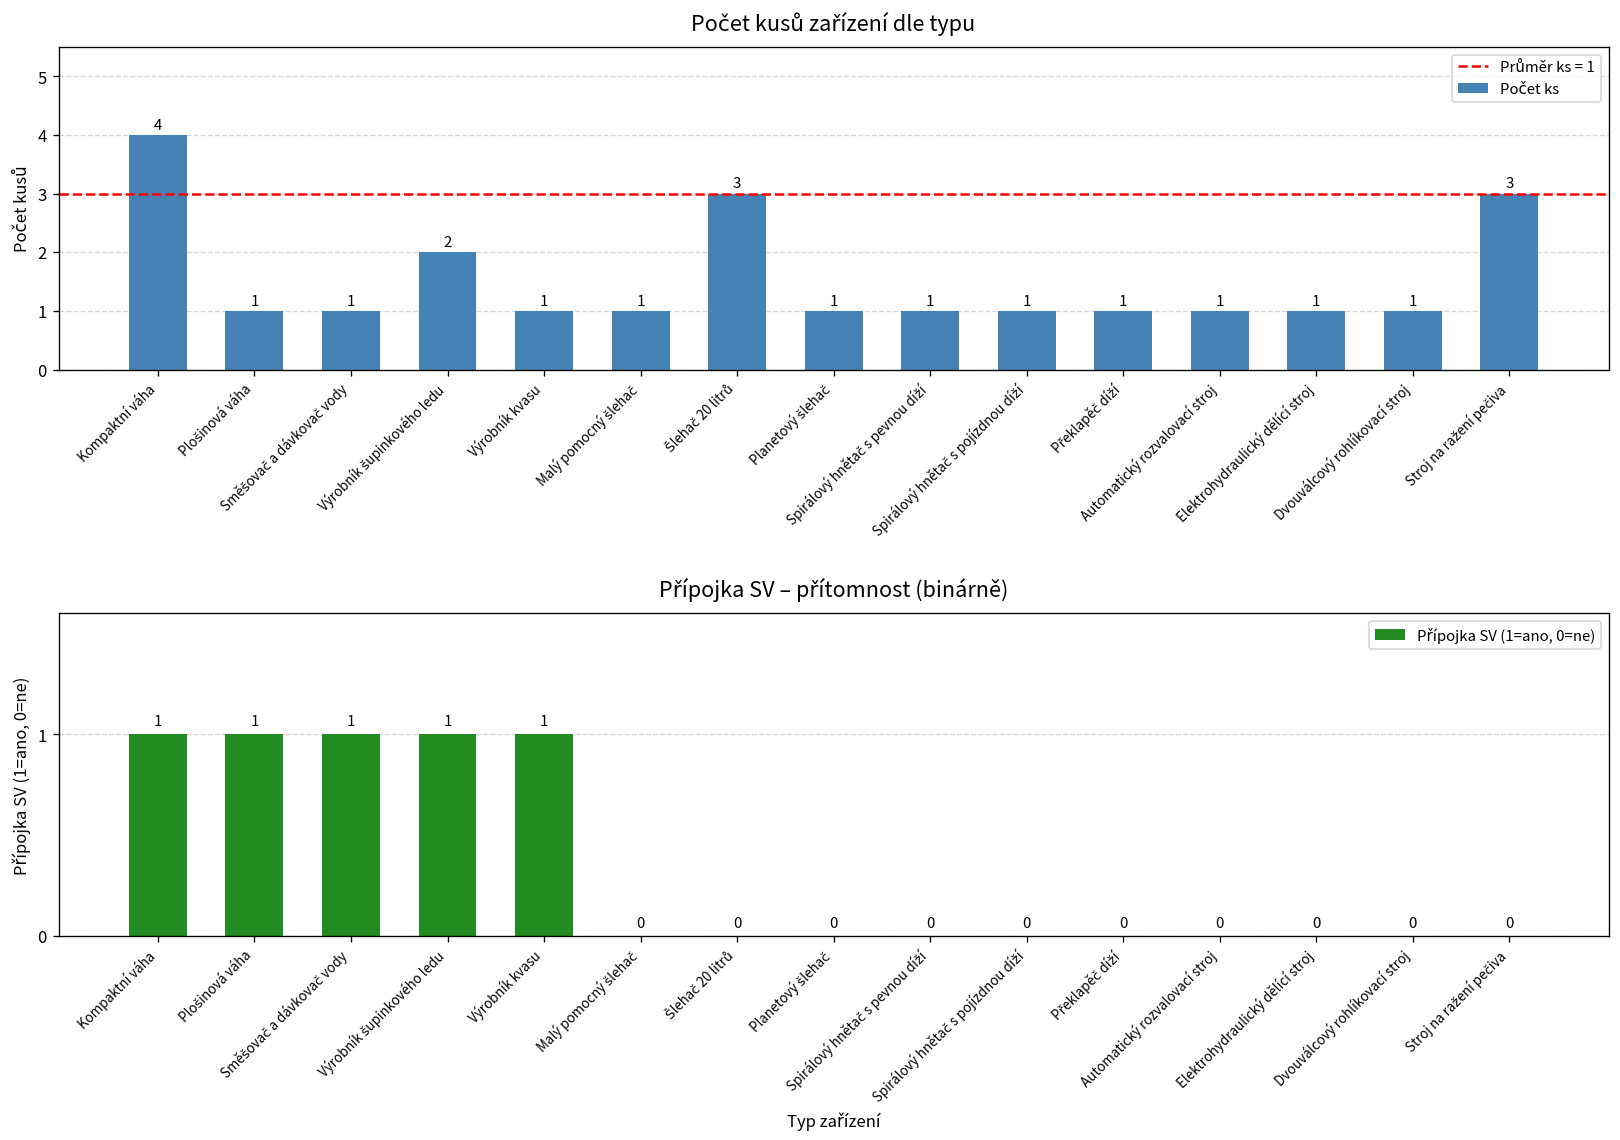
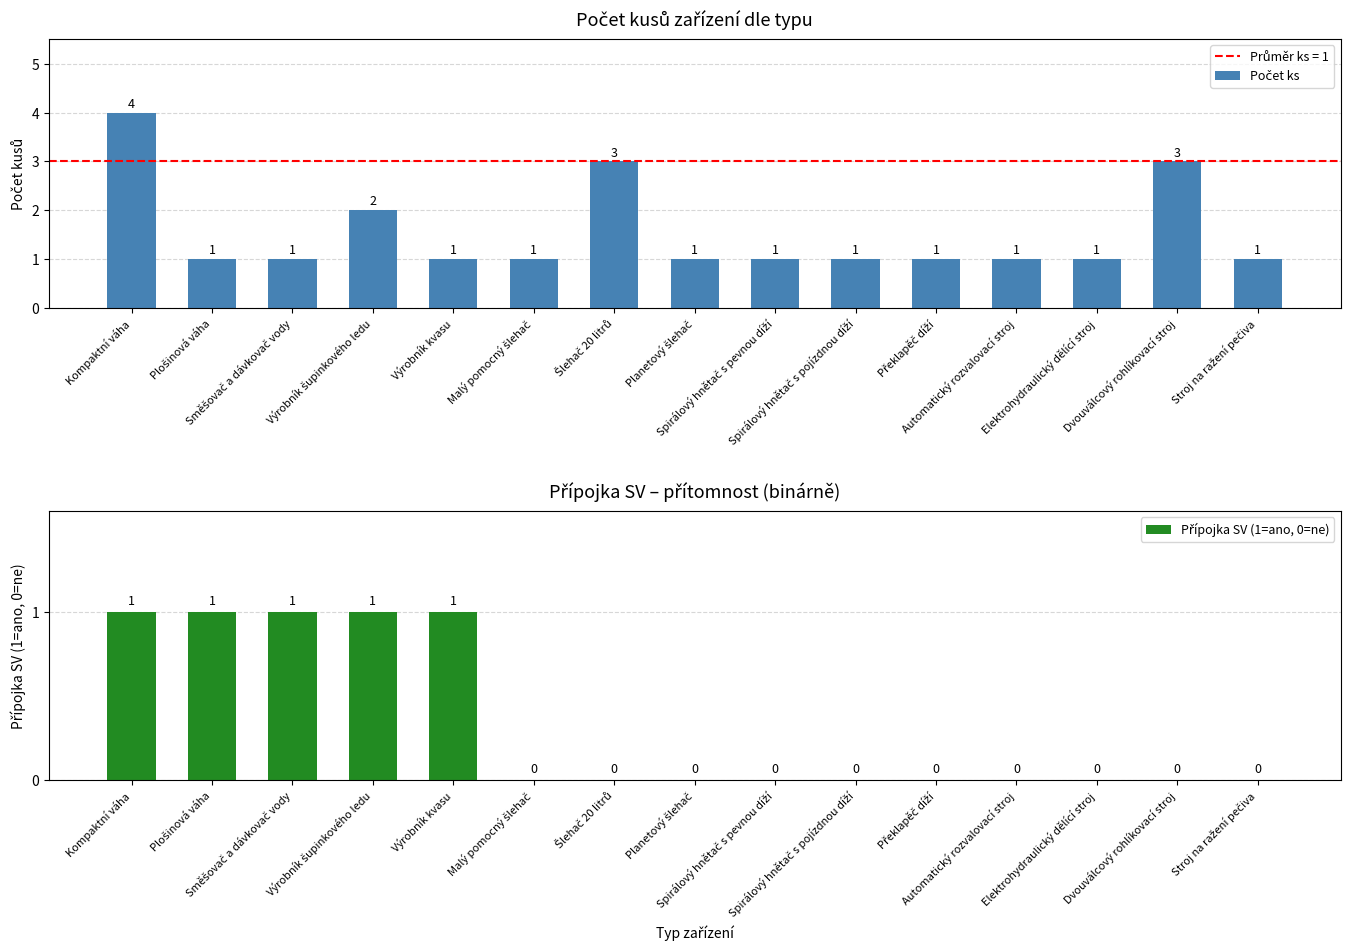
Počet kusů zařízení dle typu, Dvouválcový rohlíkovací stroj: 1 -> 3
Počet kusů zařízení dle typu, Stroj na ražení pečiva: 3 -> 1
